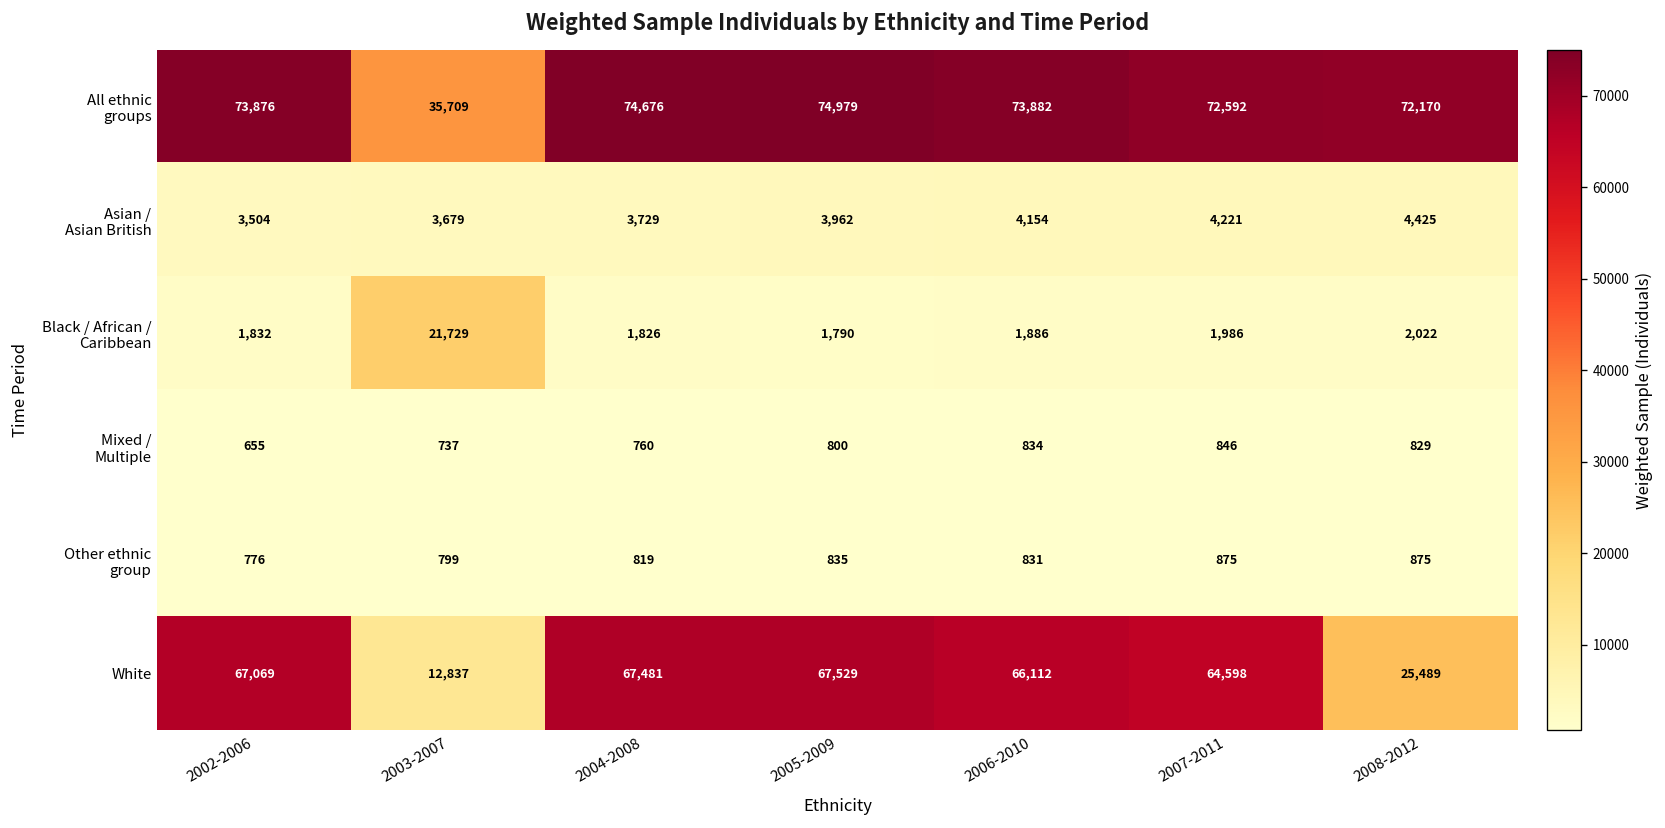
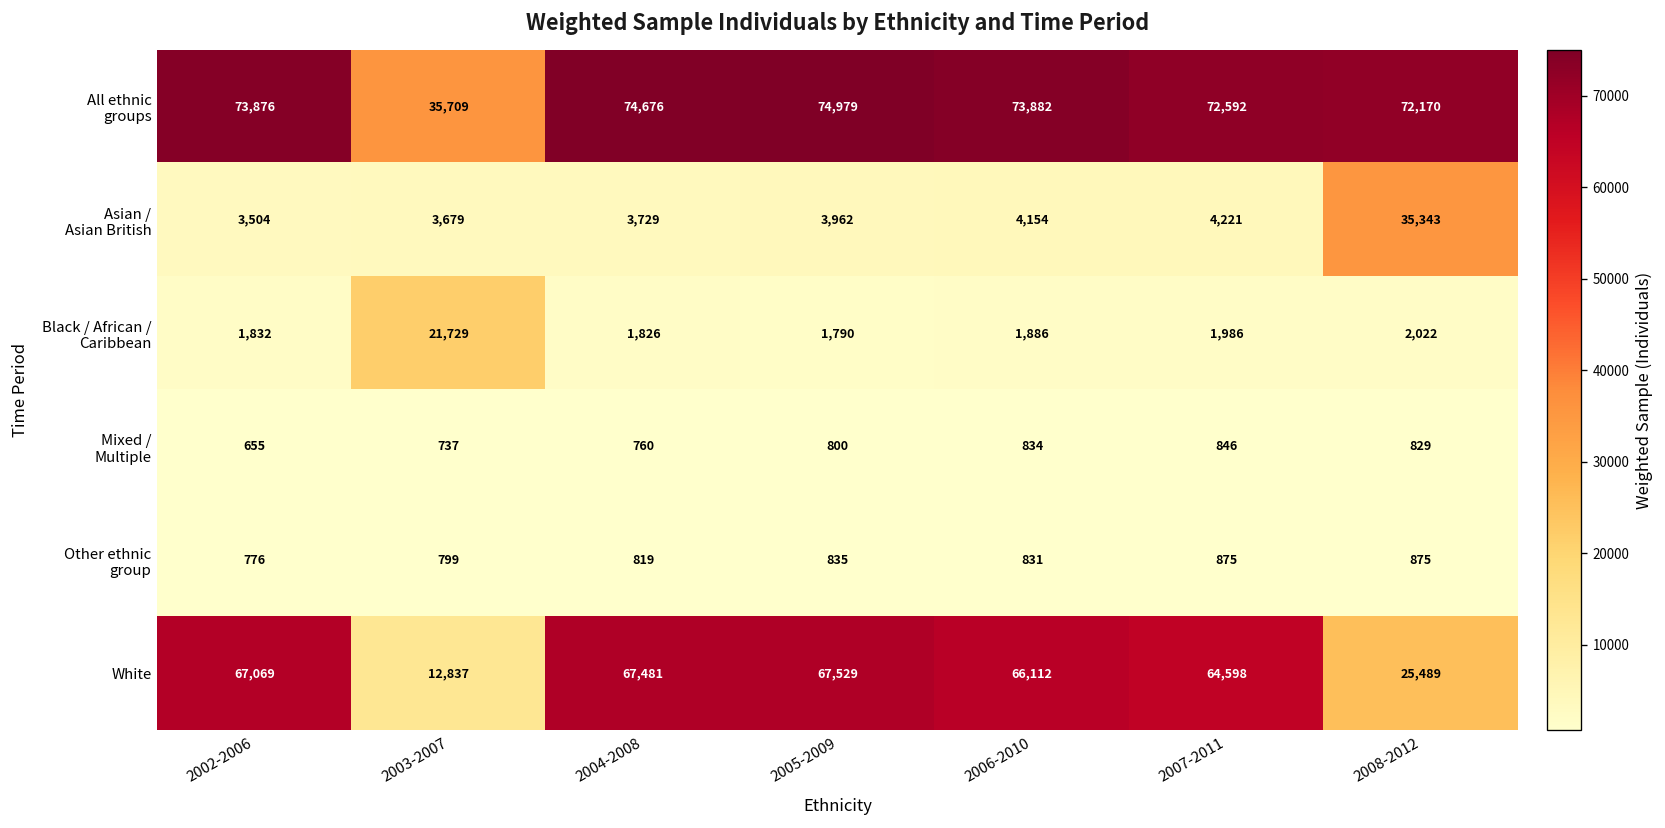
Asian / Asian British, 2008-2012: 4,425 -> 35,343
